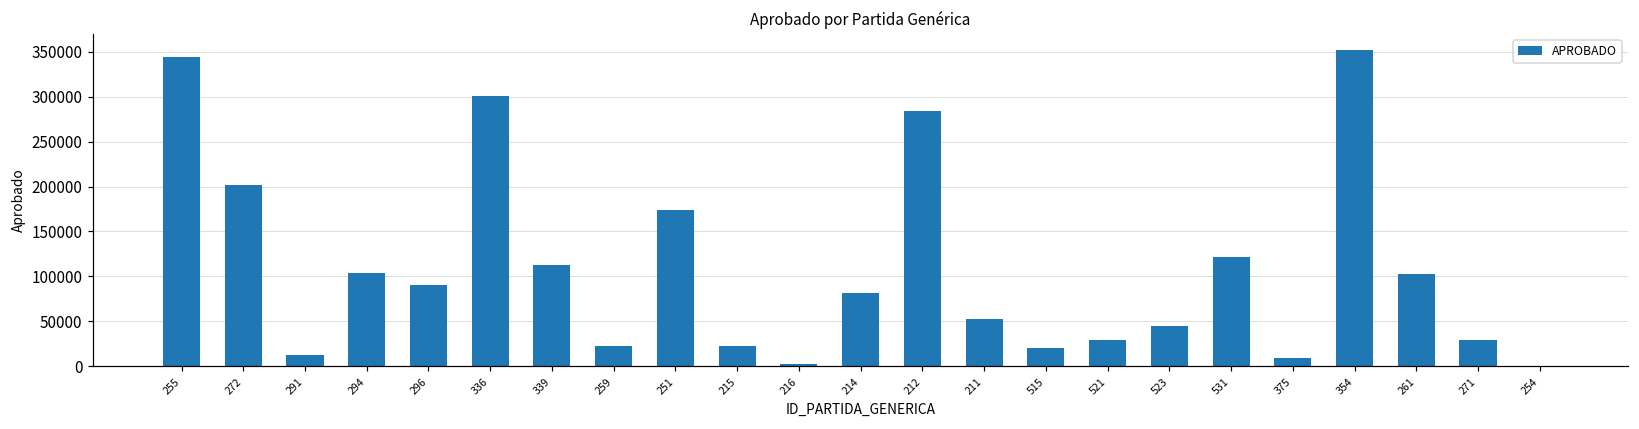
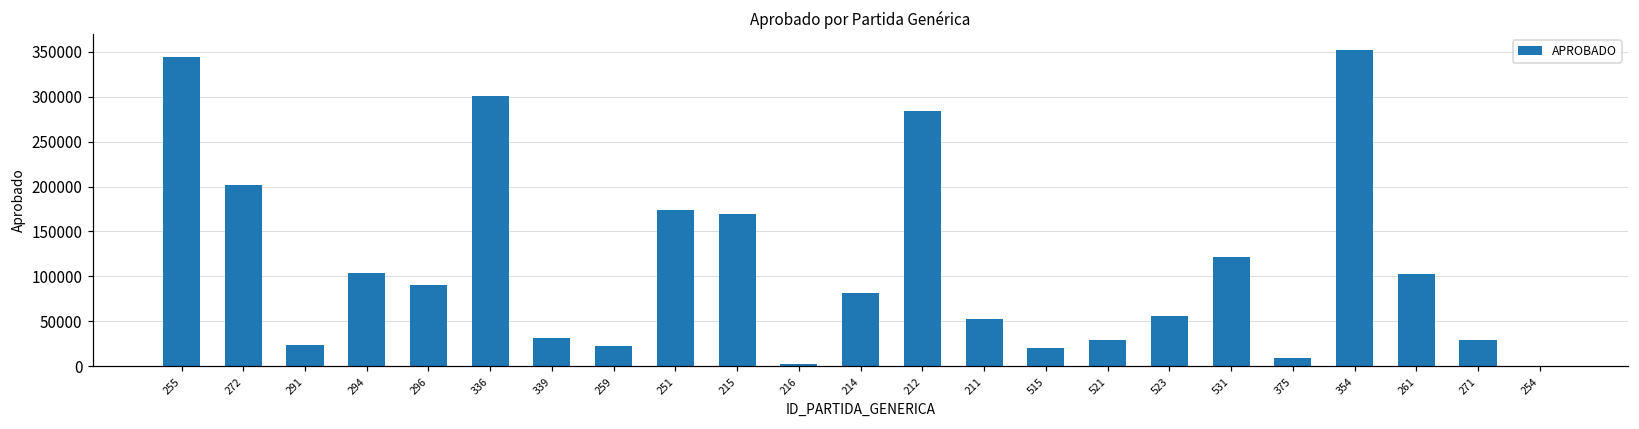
291: 10000 -> 20000
339: 110000 -> 30000
215: 20000 -> 170000
523: 50000 -> 60000
